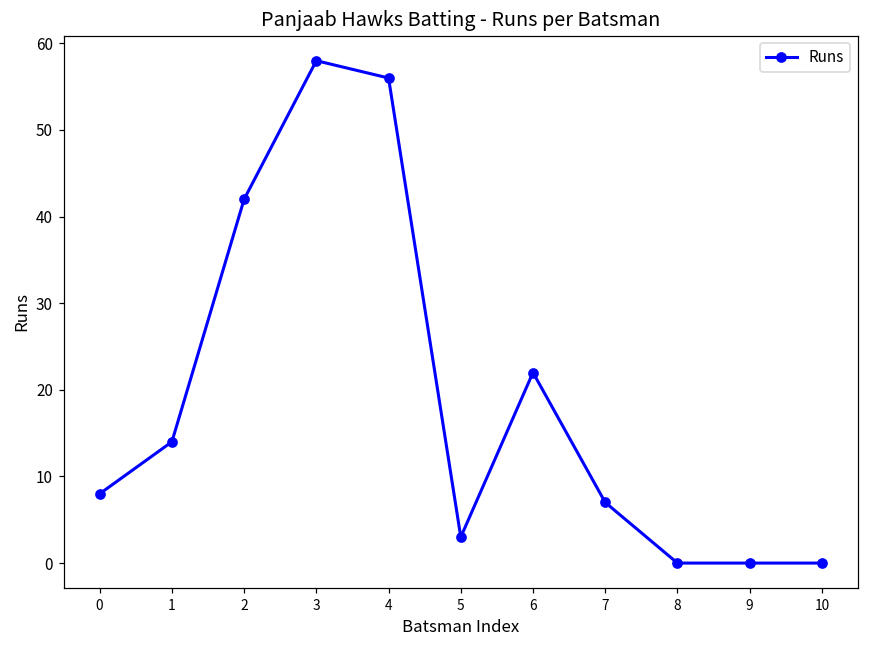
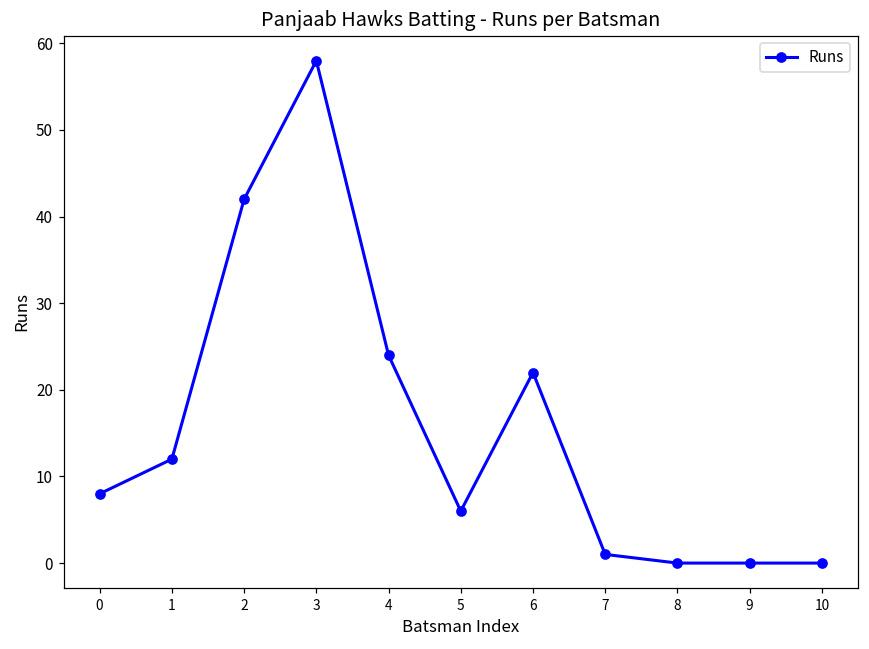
1: 14 -> 12
4: 56 -> 24
5: 3 -> 6
7: 7 -> 1
